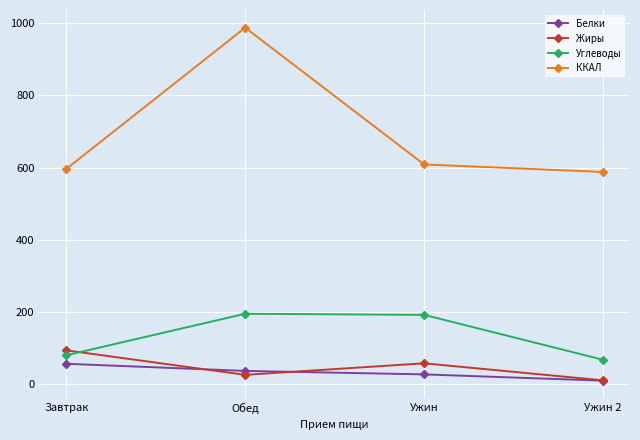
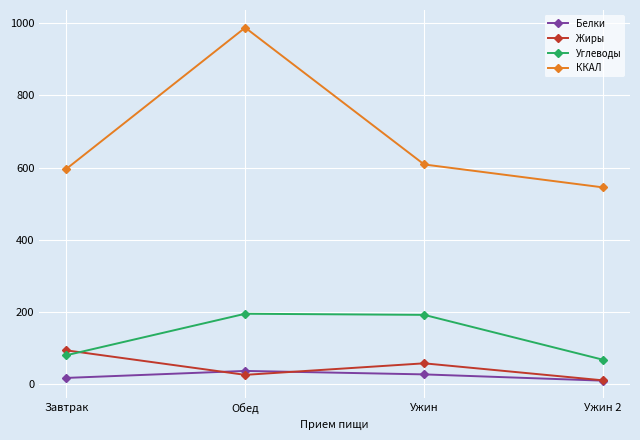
Белки, Завтрак: 60 -> 20
ККАЛ, Ужин 2: 590 -> 550
